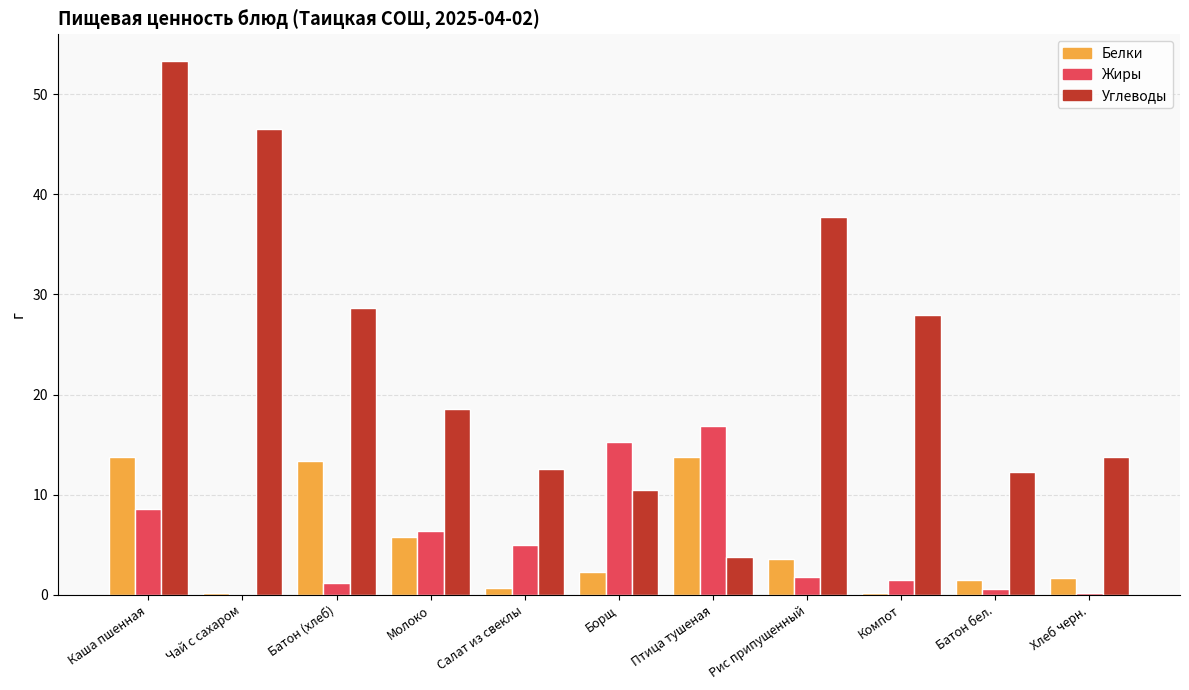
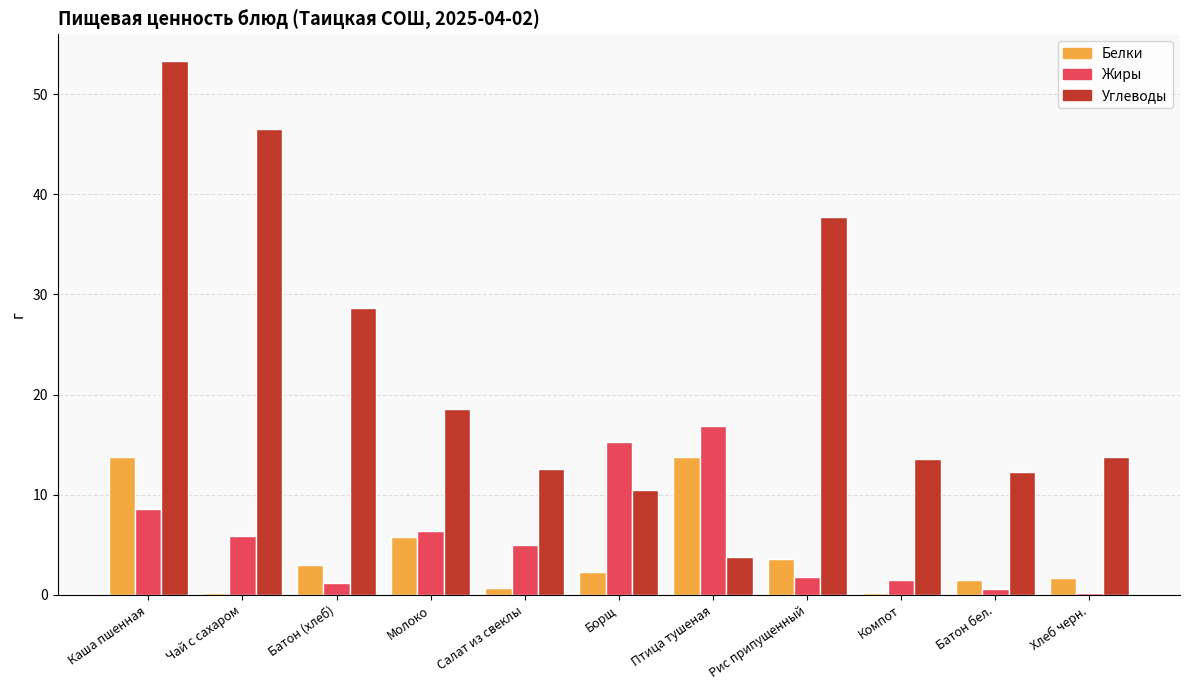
Жиры, Чай с сахаром: 0.0 -> 5.9
Белки, Батон (хлеб): 13.4 -> 3.0
Углеводы, Компот: 27.9 -> 13.6
